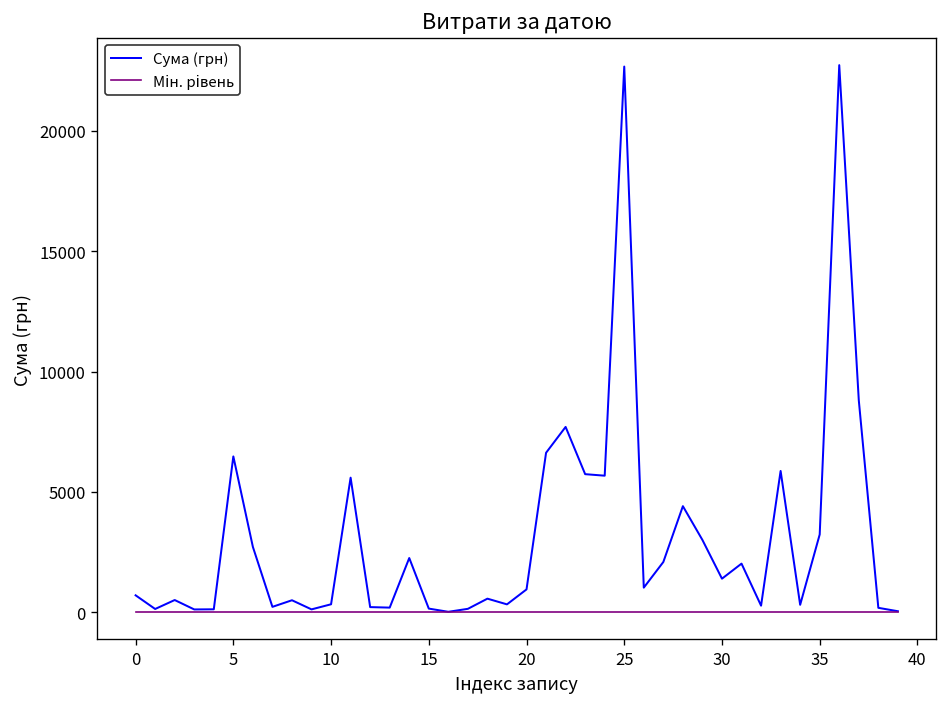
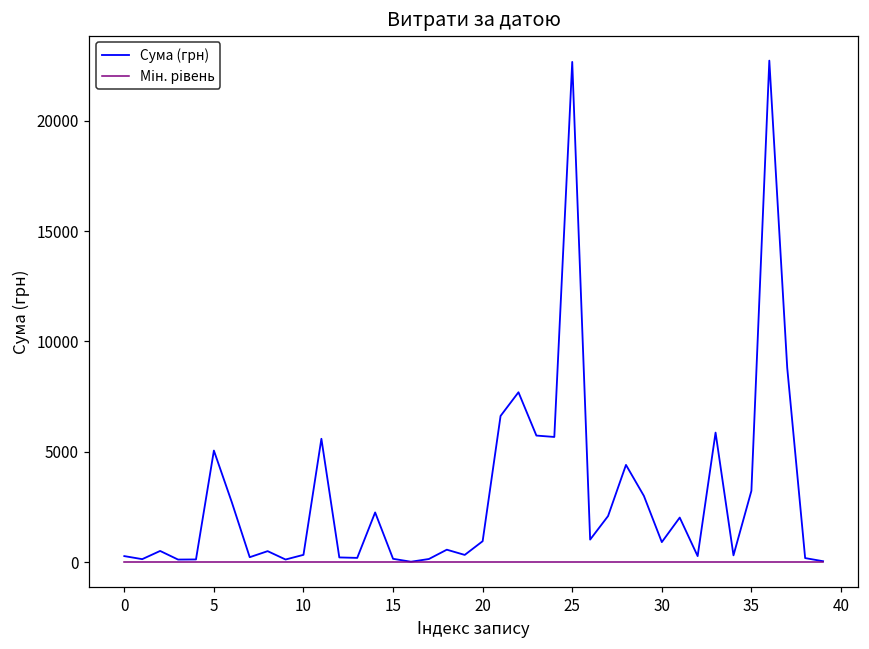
Сума (грн), 0: 700 -> 300
Сума (грн), 5: 6500 -> 5100
Сума (грн), 30: 1400 -> 900
